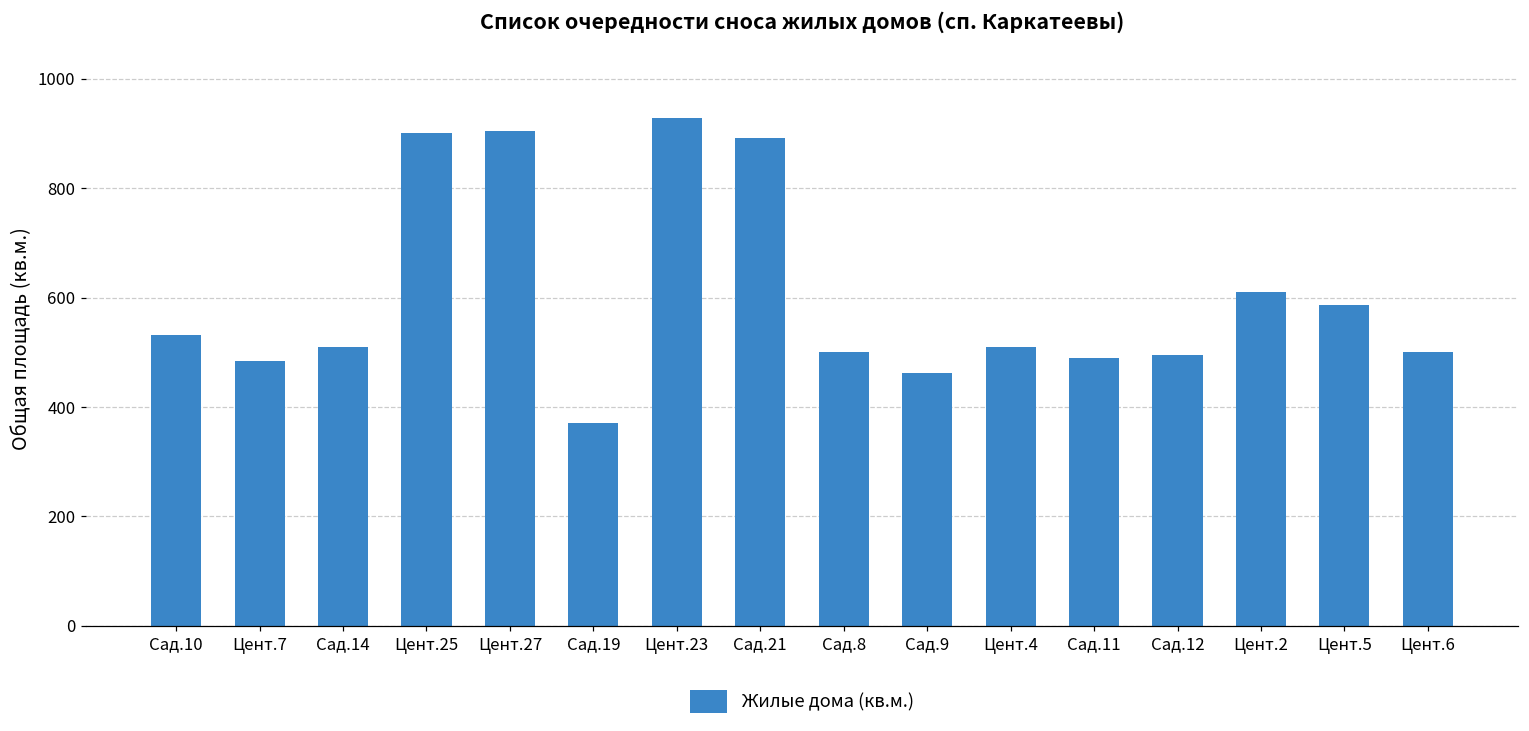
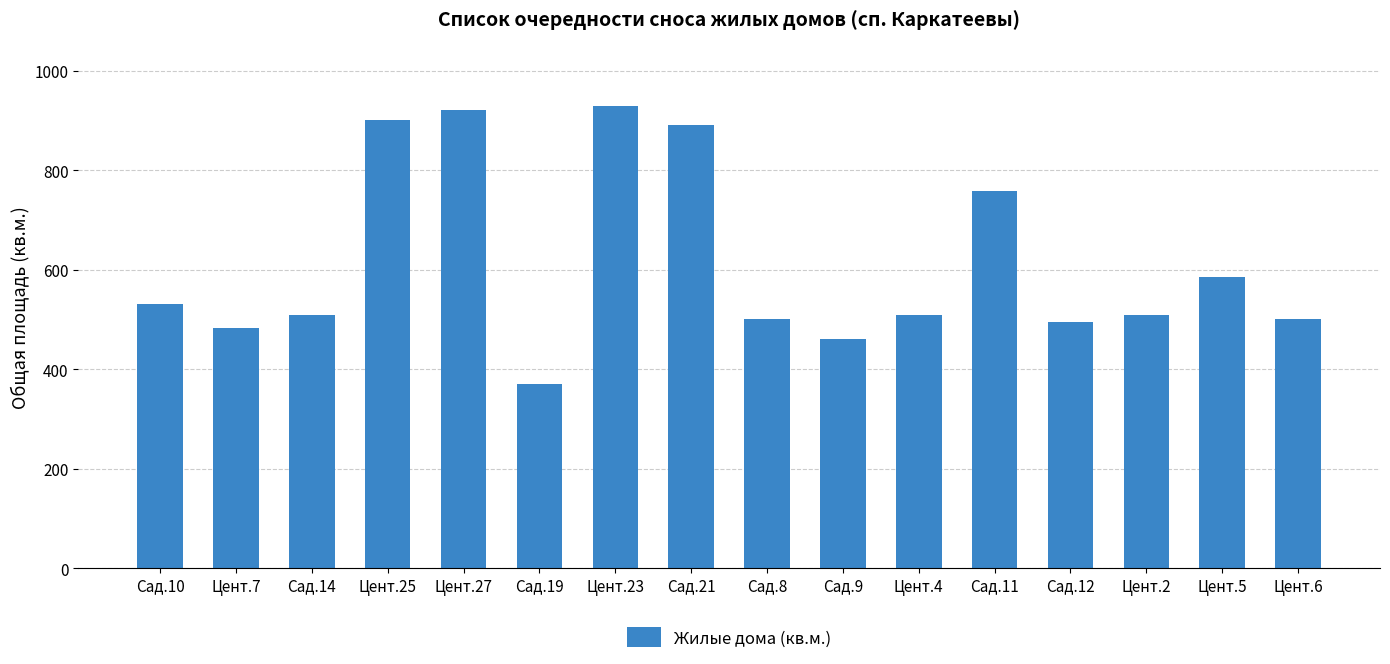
Цент.27: 900 -> 920
Сад.11: 490 -> 760
Цент.2: 610 -> 510
